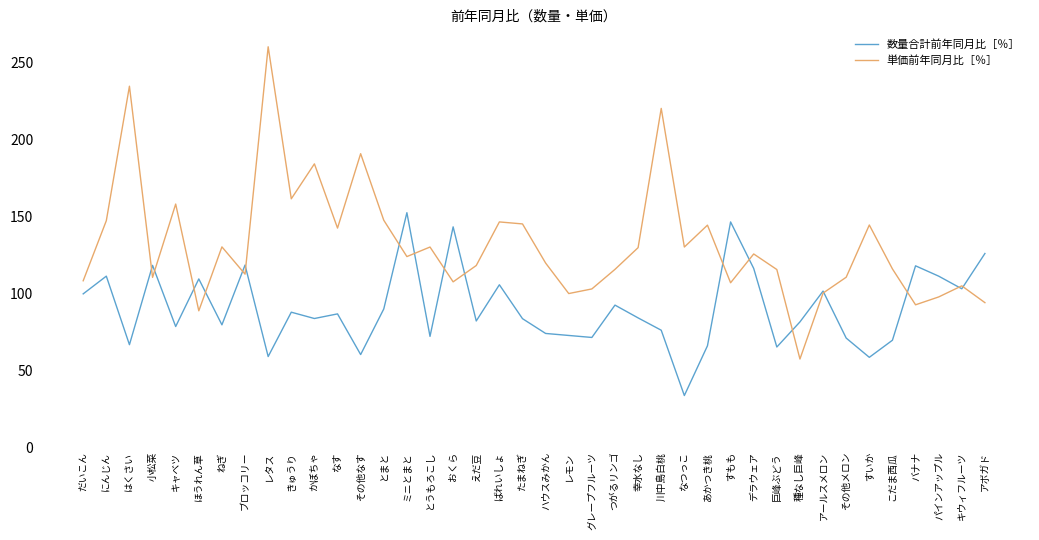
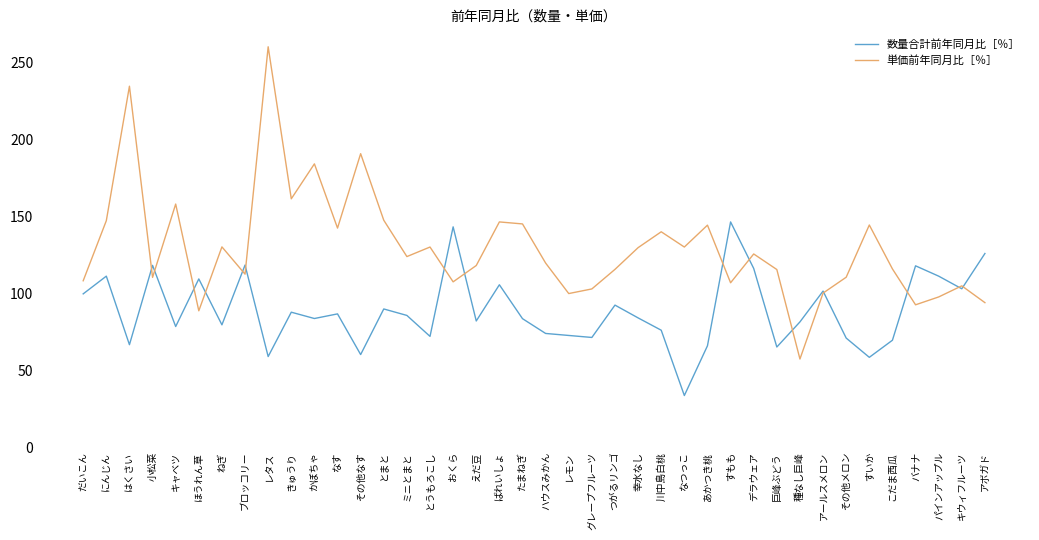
数量合計前年同月比［％］, ミニとまと: 152 -> 86
単価前年同月比［％］, 川中島白桃: 220 -> 140
